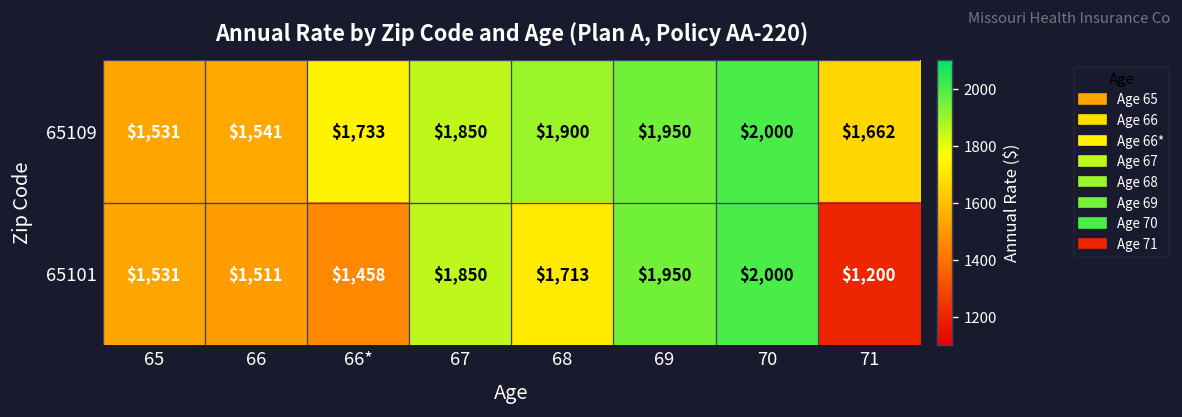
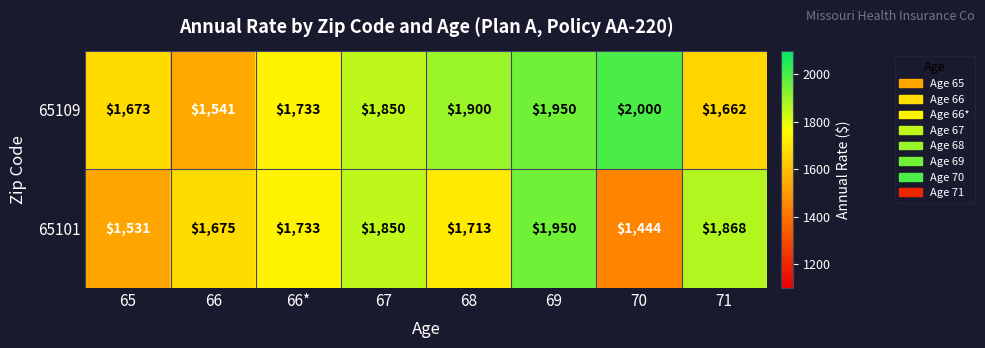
65109, 65: $1,531 -> $1,673
65101, 66: $1,511 -> $1,675
65101, 66*: $1,458 -> $1,733
65101, 70: $2,000 -> $1,444
65101, 71: $1,200 -> $1,868
